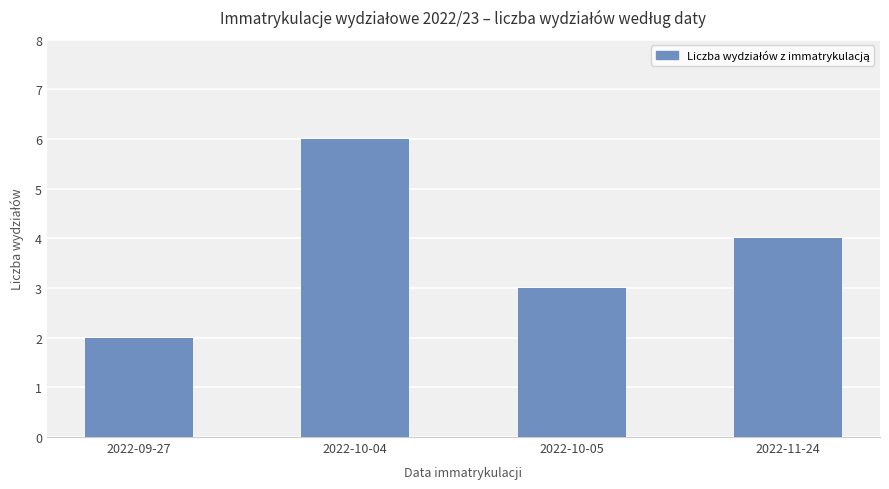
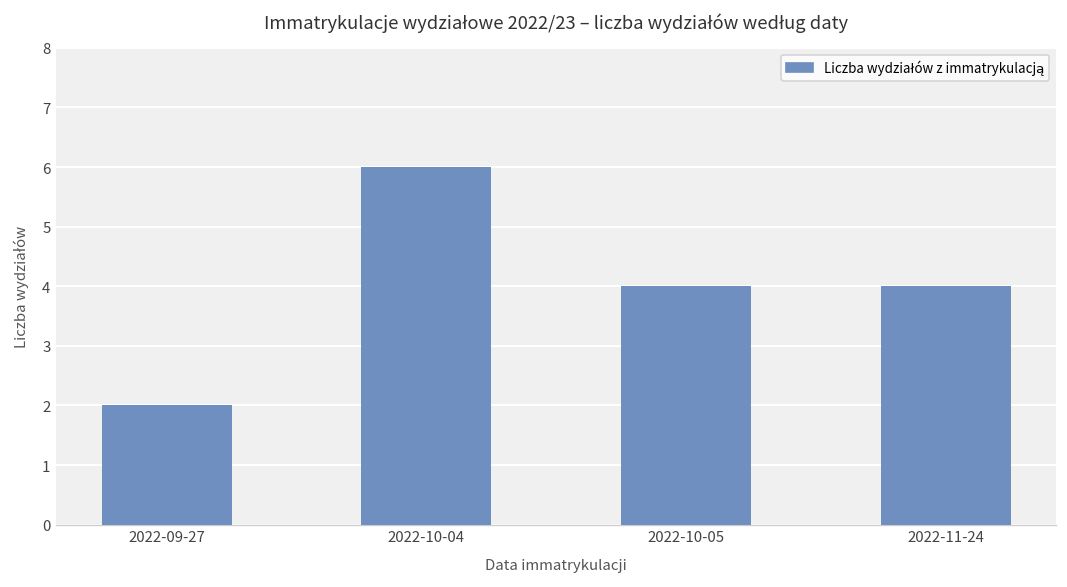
2022-10-05: 3 -> 4
